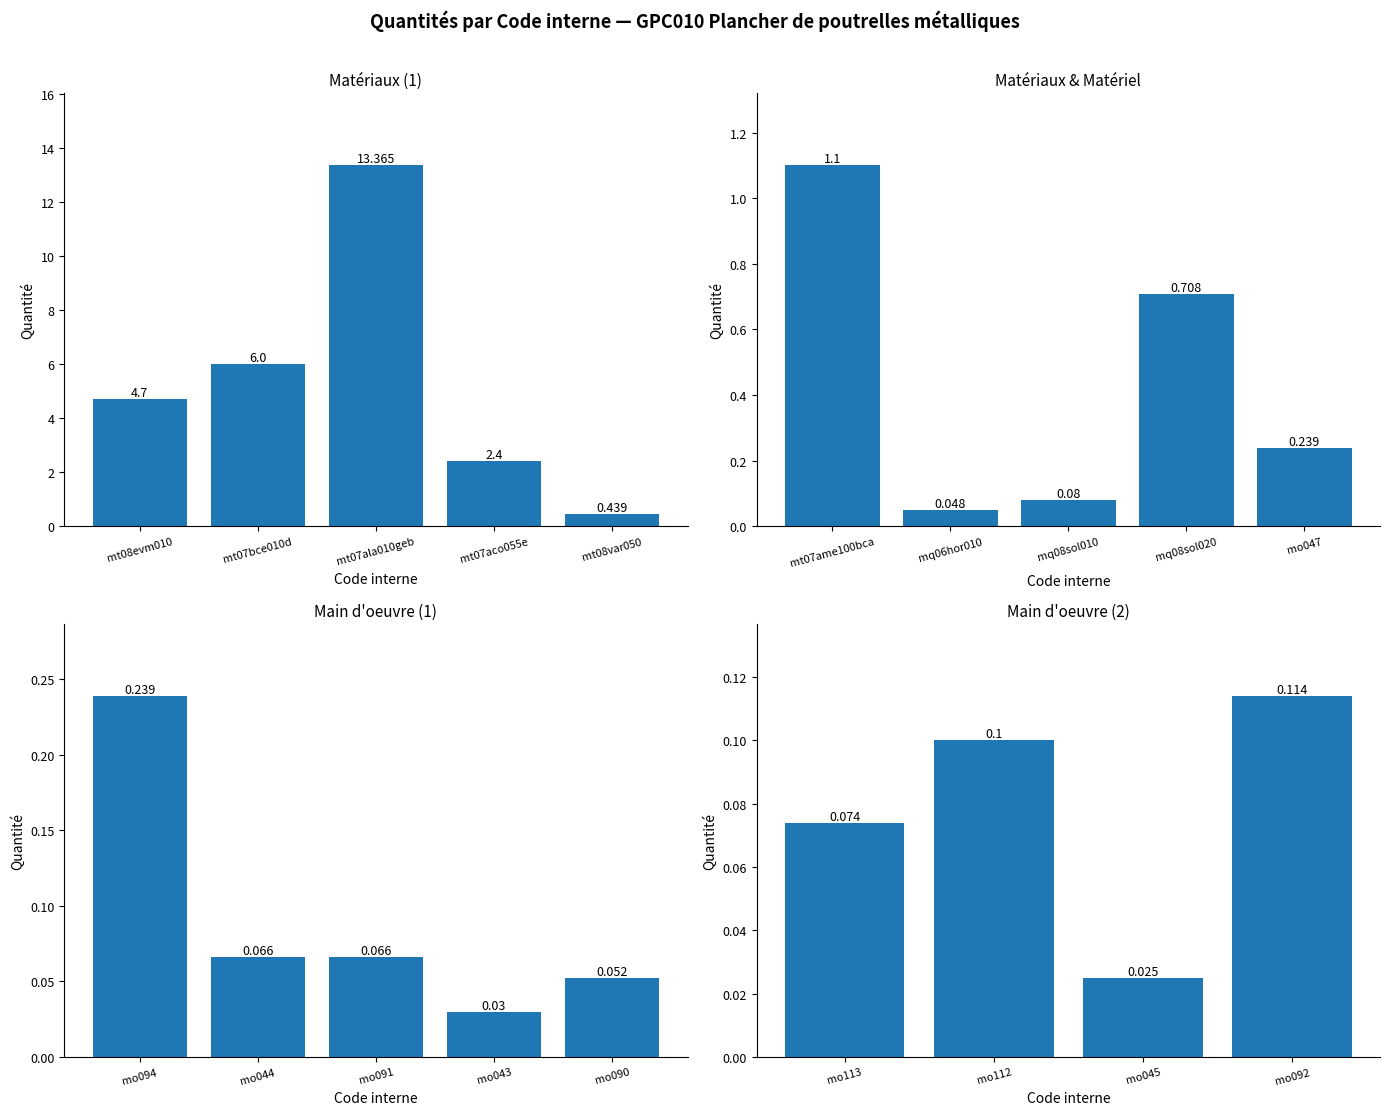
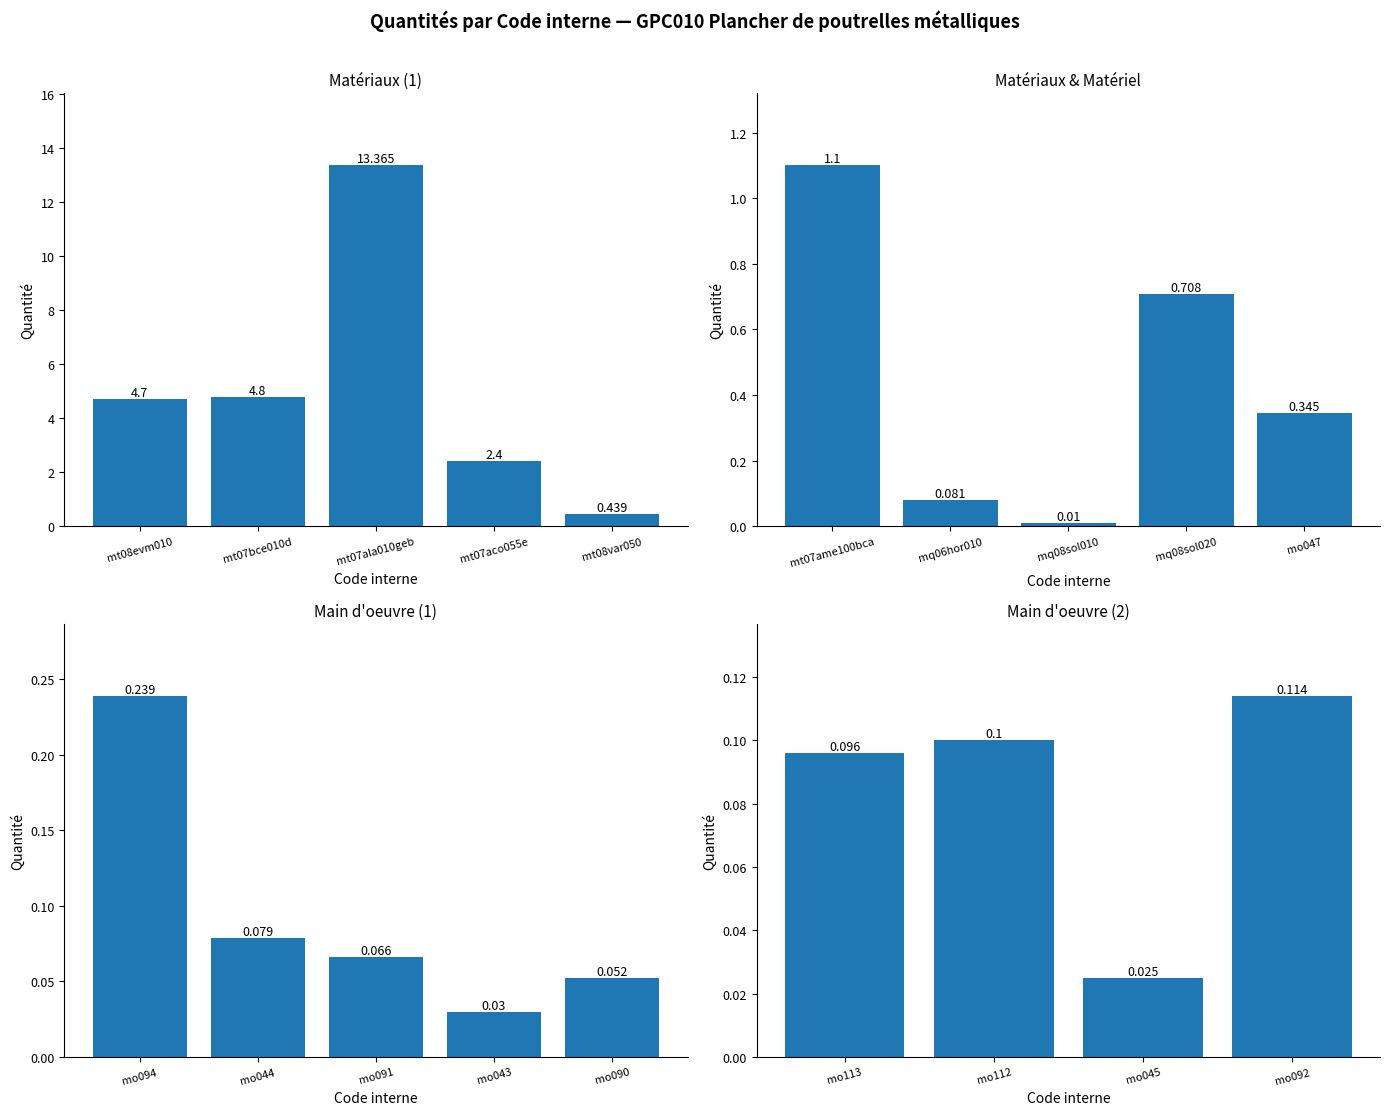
Matériaux (1), mt07bce010d: 6.0 -> 4.8
Matériaux & Matériel, mq06hor010: 0.048 -> 0.081
Matériaux & Matériel, mq08sol010: 0.08 -> 0.01
Matériaux & Matériel, mo047: 0.239 -> 0.345
Main d'oeuvre (1), mo044: 0.066 -> 0.079
Main d'oeuvre (2), mo113: 0.074 -> 0.096
